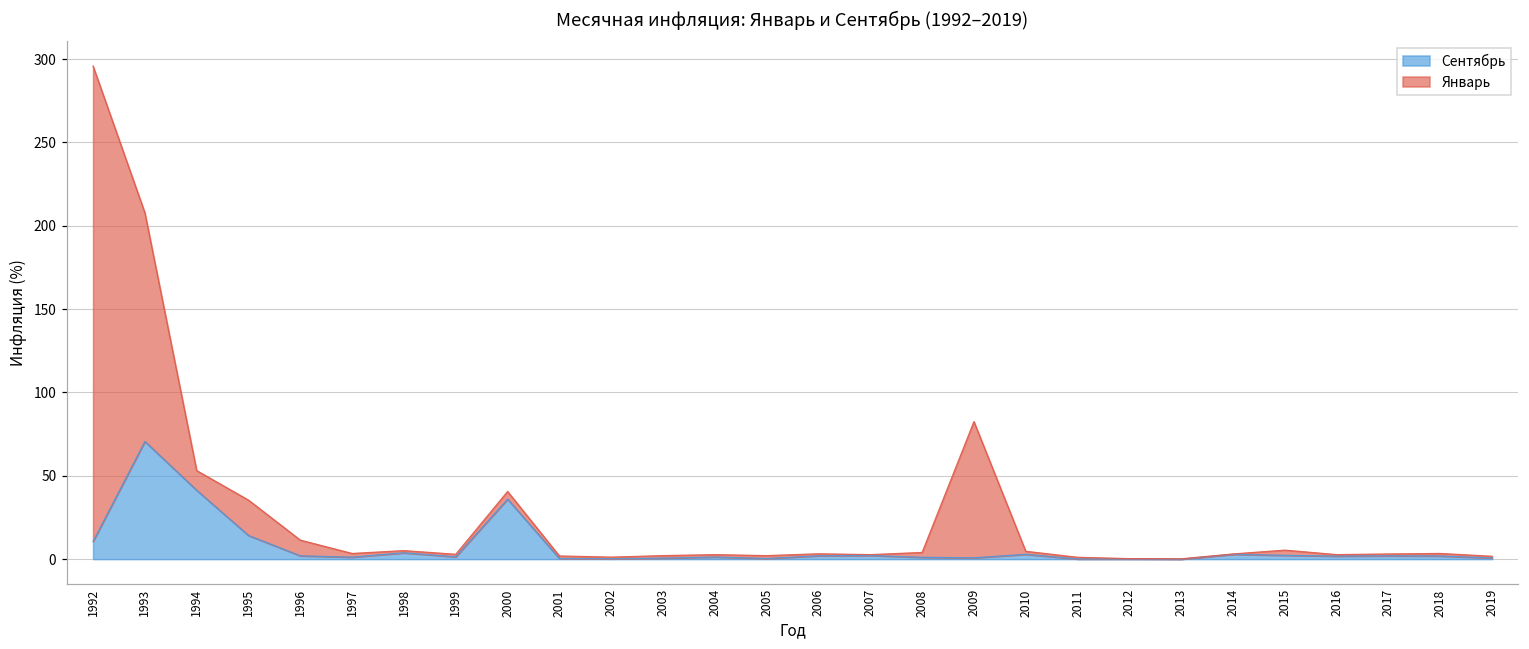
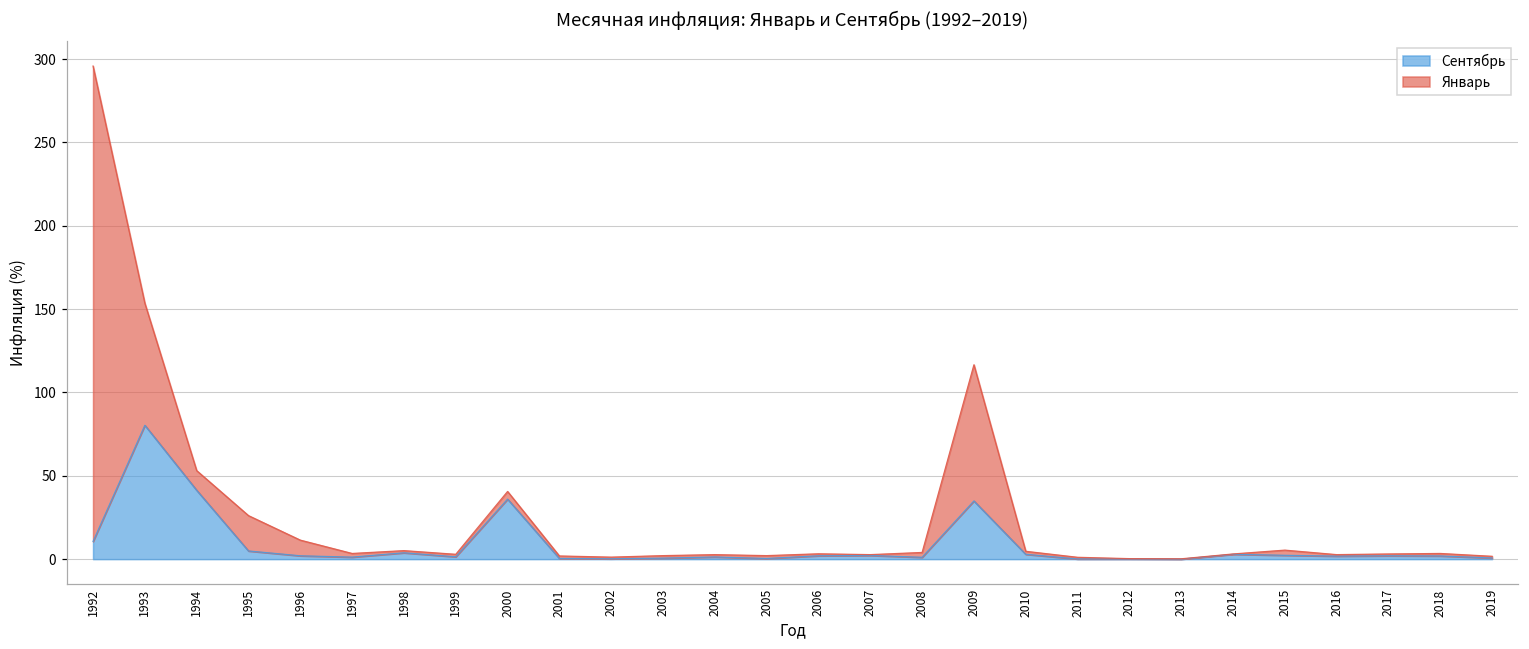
Сентябрь, 1993: 71 -> 80
Январь, 1993: 137 -> 73
Сентябрь, 1995: 14 -> 5
Сентябрь, 2009: 1 -> 35
